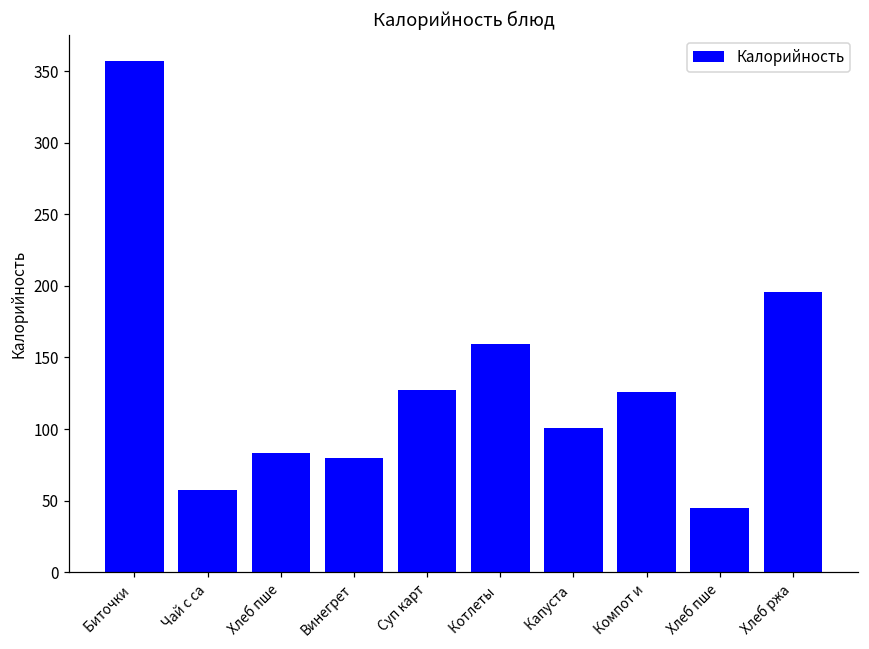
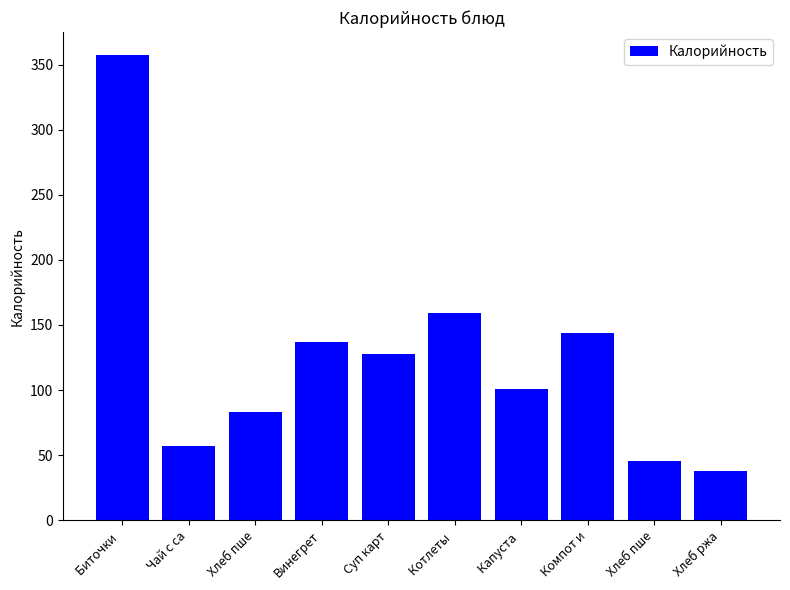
Винегрет: 80 -> 137
Компот и: 126 -> 144
Хлеб ржа: 196 -> 38
